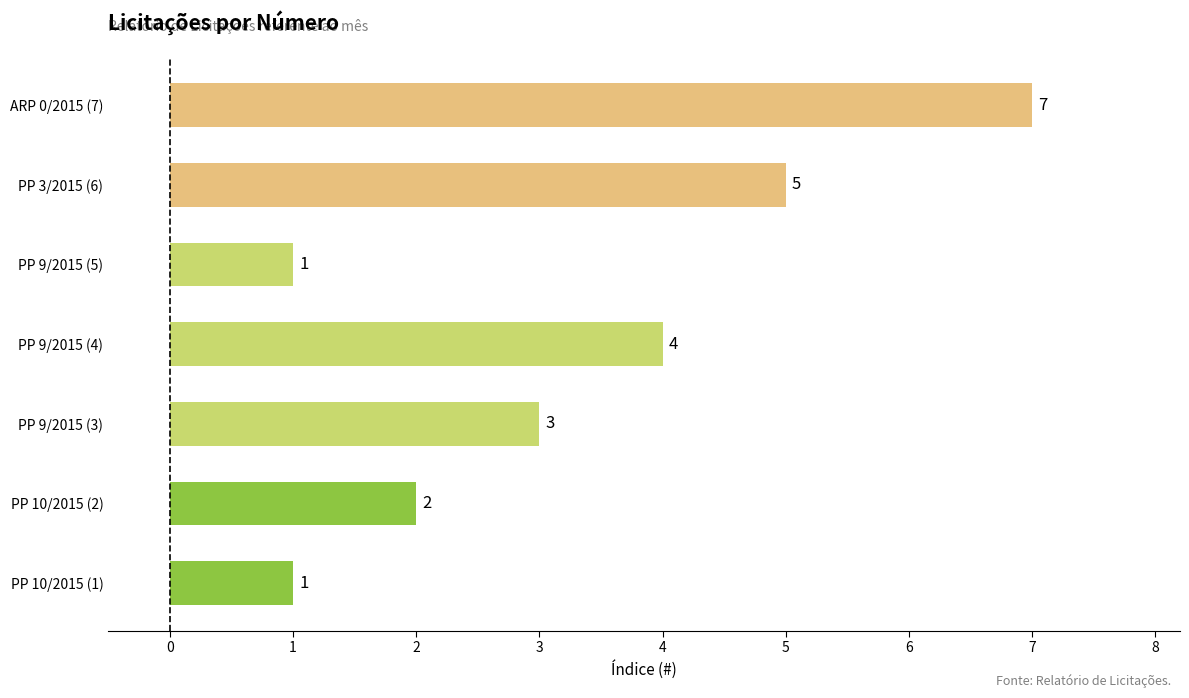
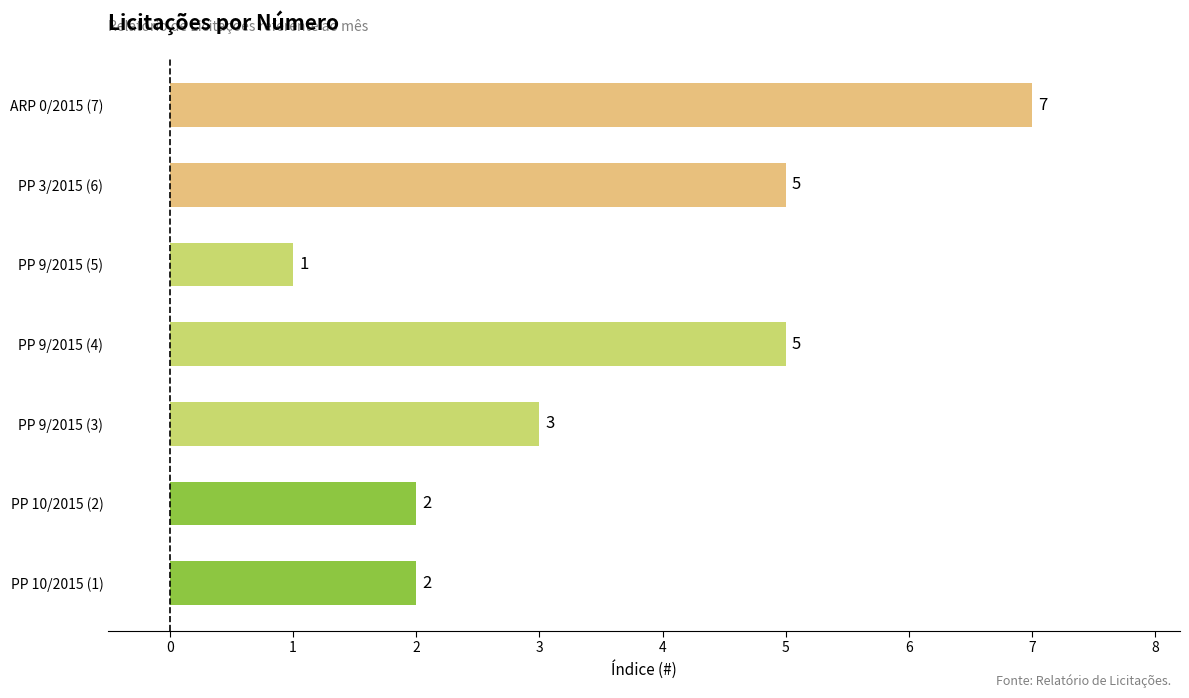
PP 9/2015 (4): 4 -> 5
PP 10/2015 (1): 1 -> 2
